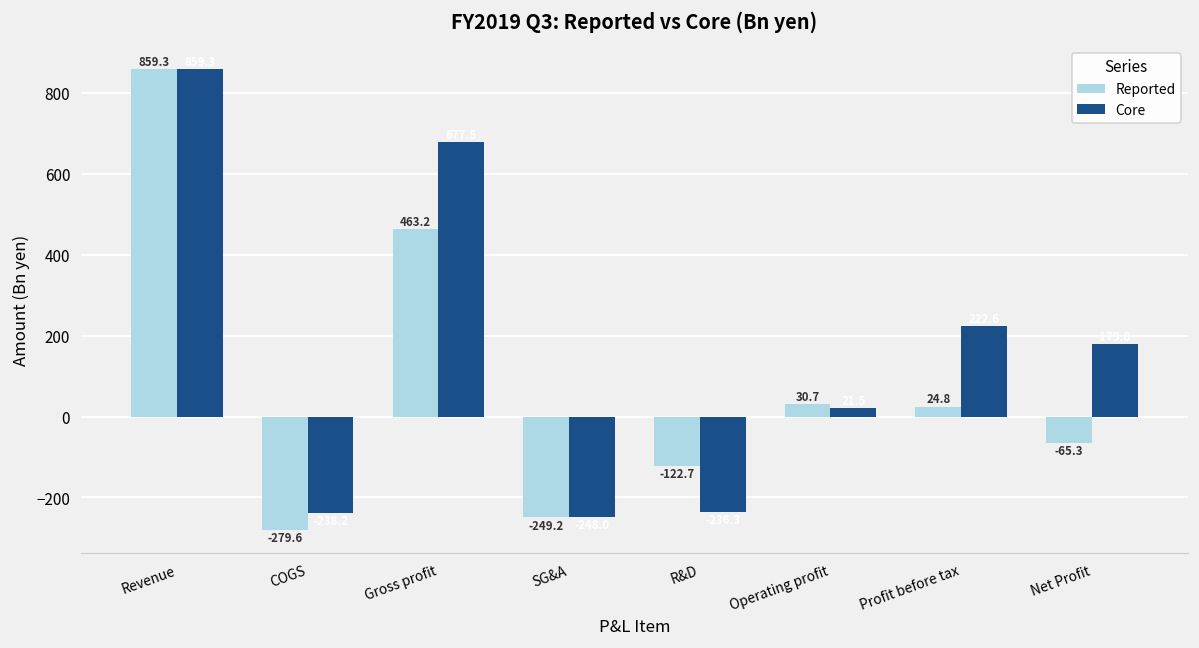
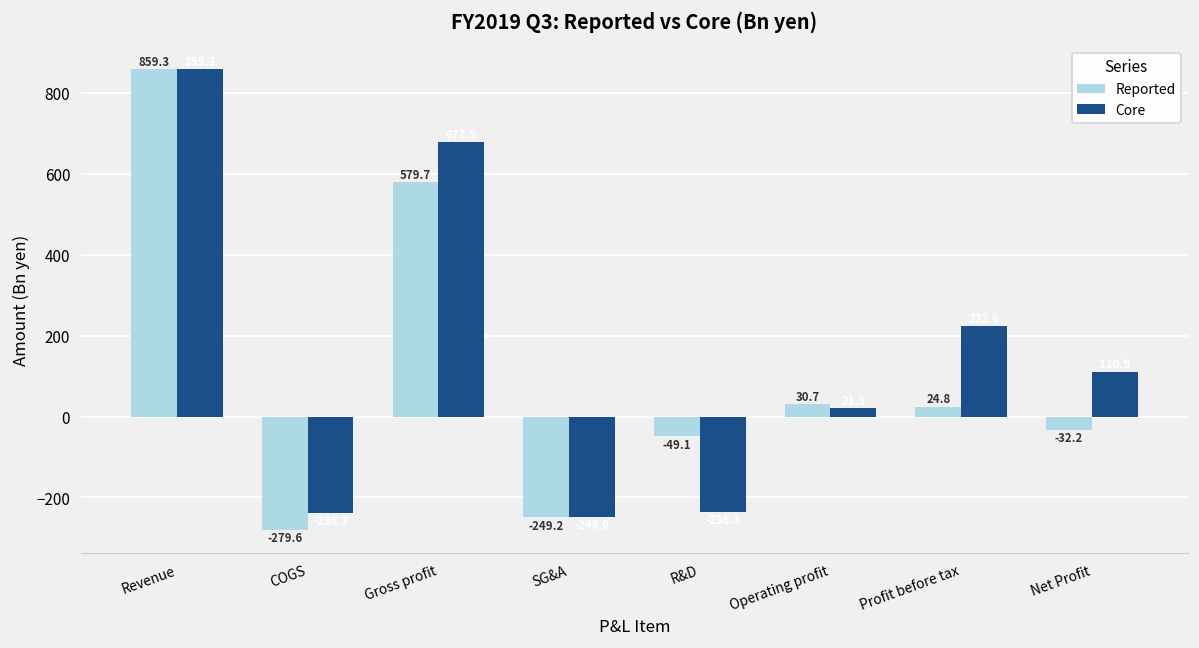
Reported, Gross profit: 463.2 -> 579.7
Reported, R&D: -122.7 -> -49.1
Reported, Net Profit: -65.3 -> -32.2
Core, Net Profit: 180 -> 110
